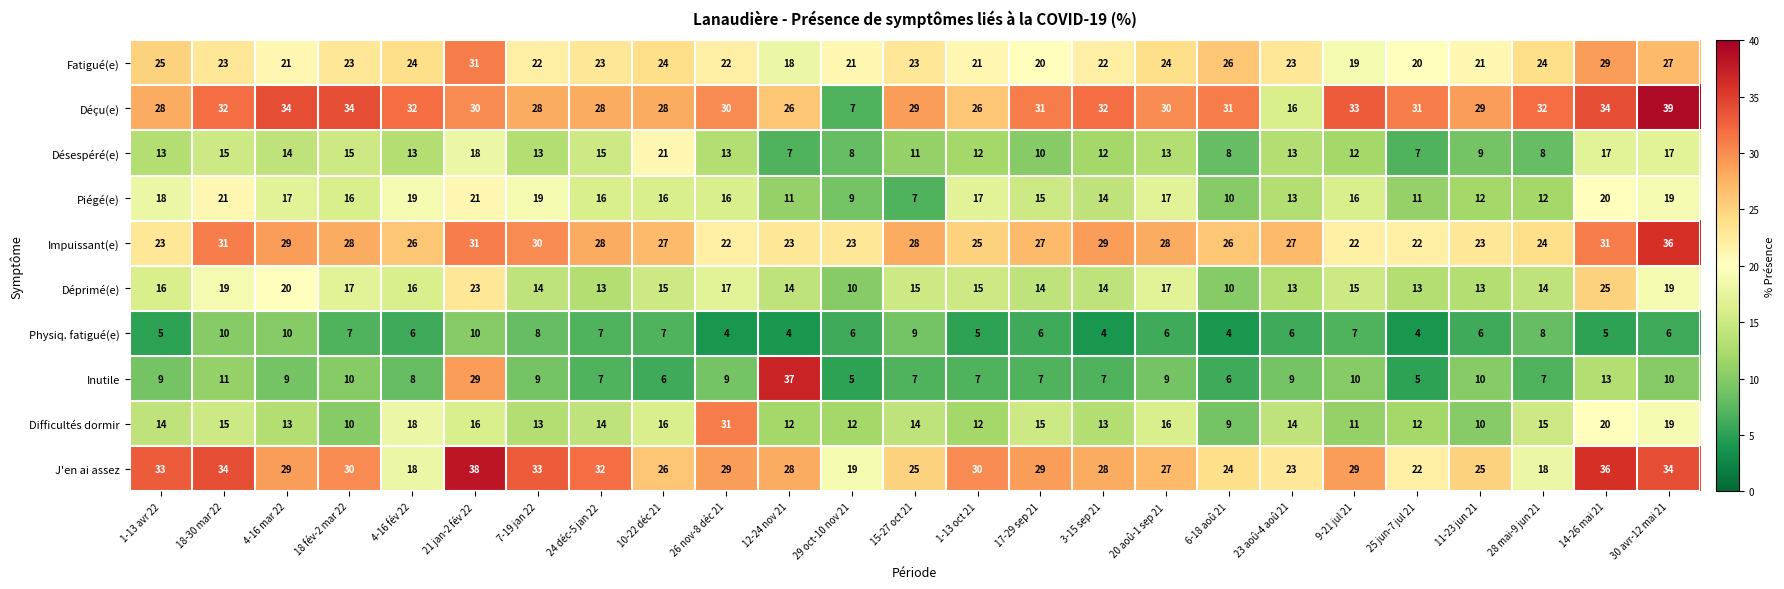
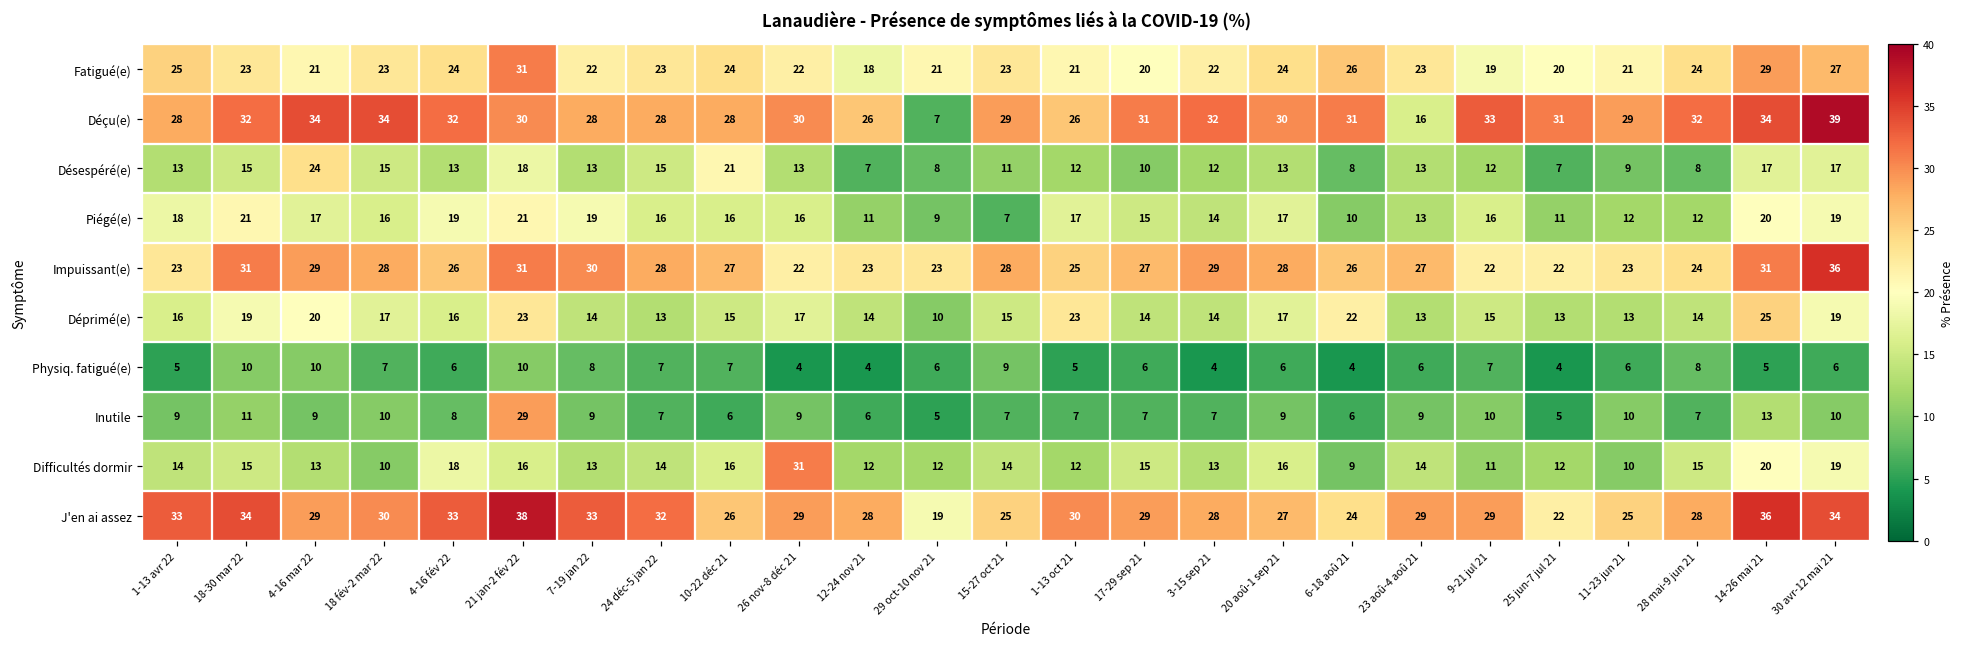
Désespéré(e), 4-16 mar 22: 14 -> 24
Déprimé(e), 1-13 oct 21: 15 -> 23
Déprimé(e), 6-18 aoû 21: 10 -> 22
Inutile, 12-24 nov 21: 37 -> 6
J'en ai assez, 4-16 fév 22: 18 -> 33
J'en ai assez, 23 aoû-4 aoû 21: 23 -> 29
J'en ai assez, 28 mai-9 jun 21: 18 -> 28
